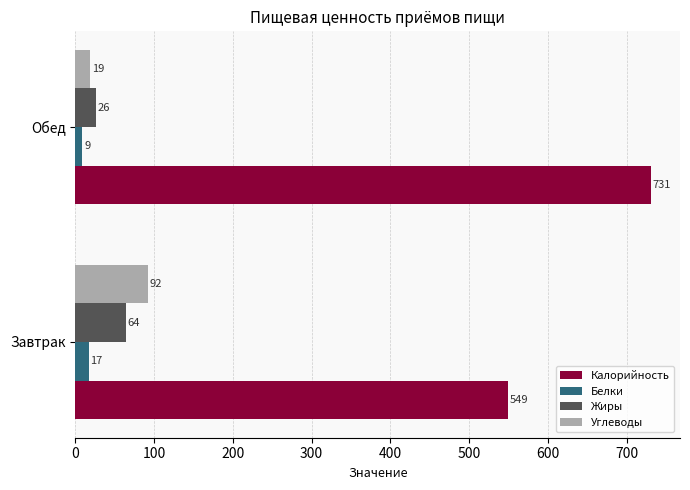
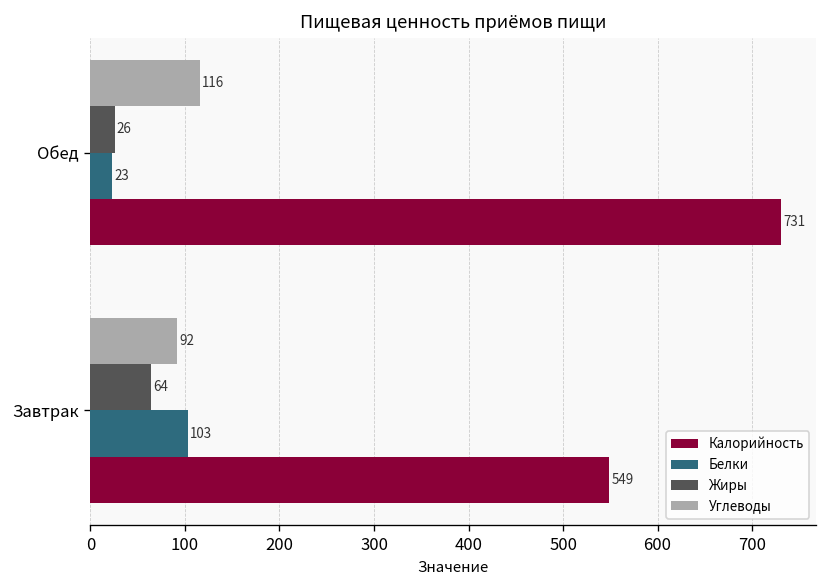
Углеводы, Обед: 19 -> 116
Белки, Обед: 9 -> 23
Белки, Завтрак: 17 -> 103
